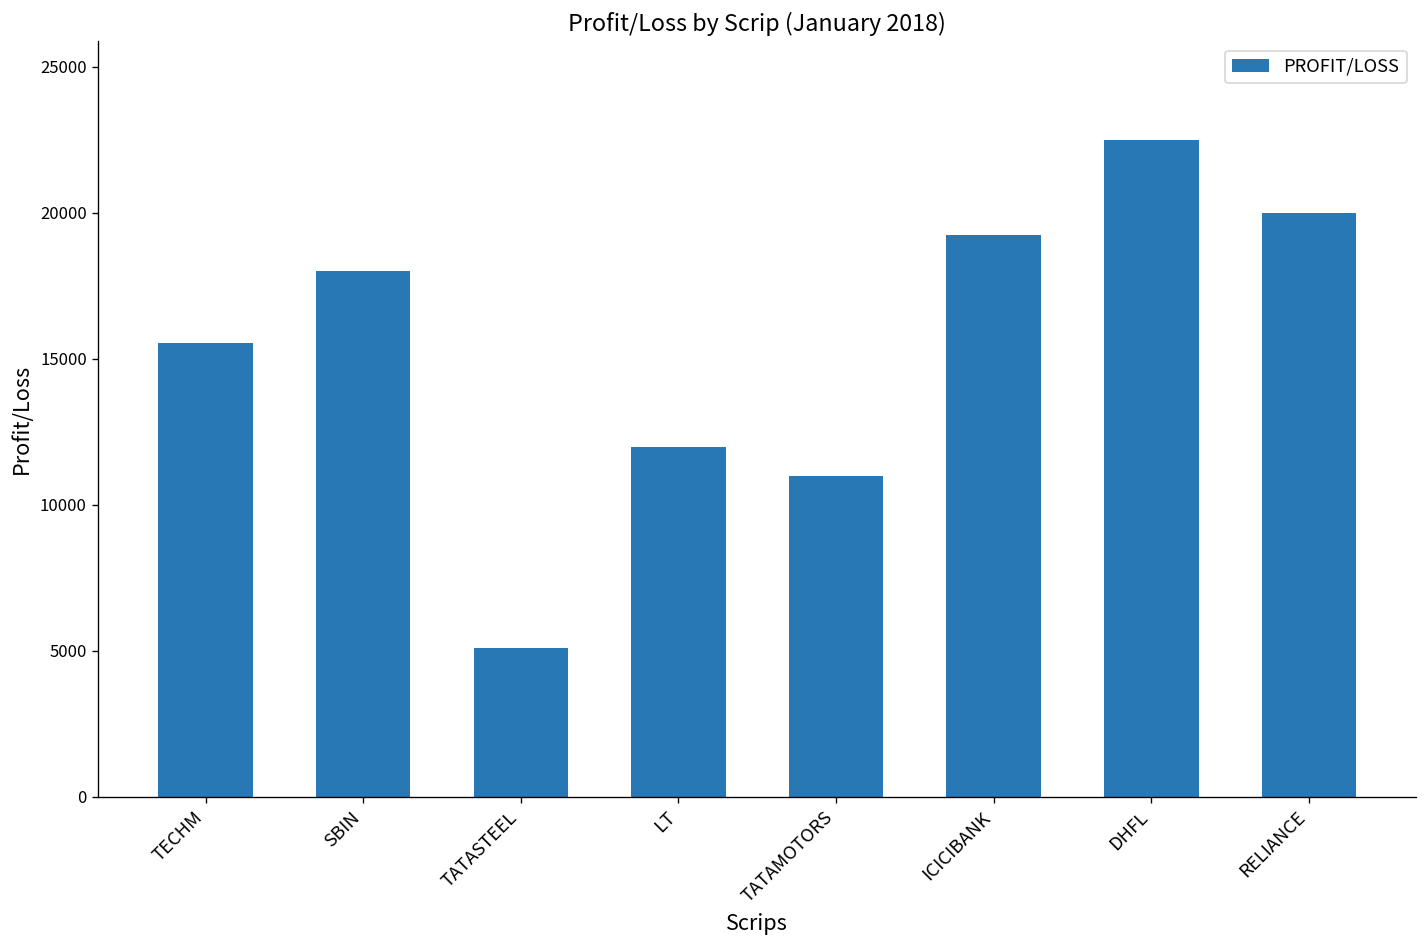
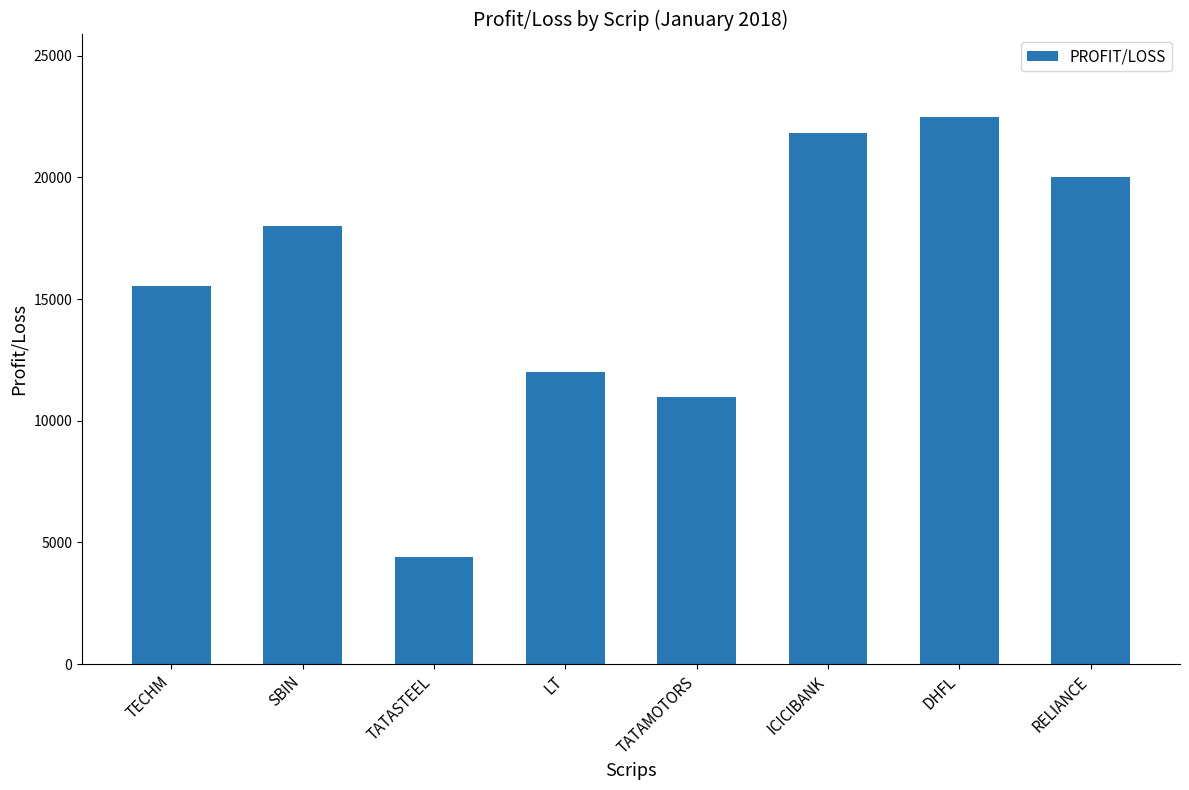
TATASTEEL: 5100 -> 4400
ICICIBANK: 19300 -> 21800
